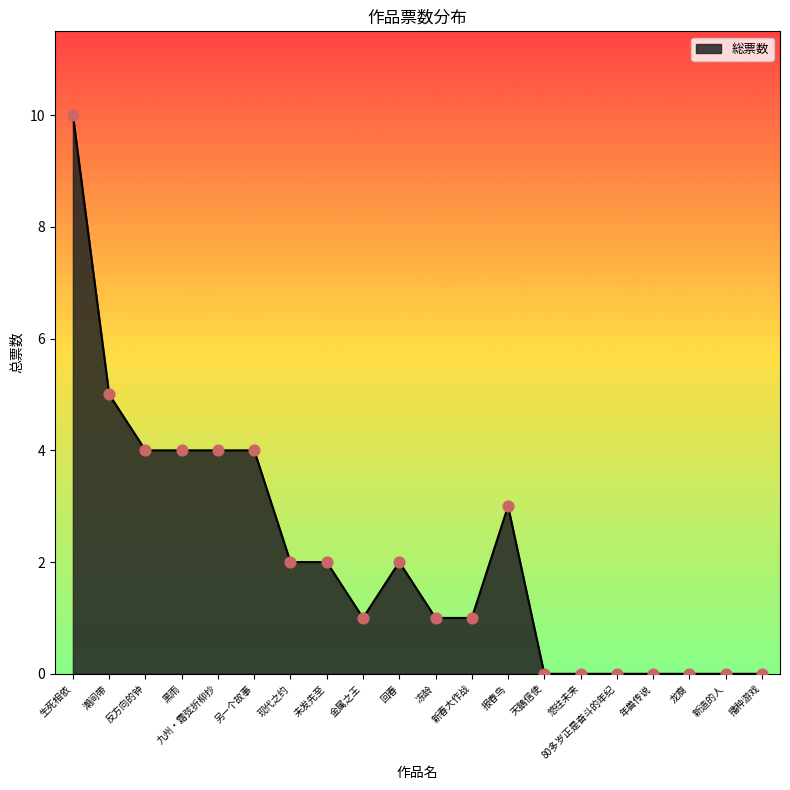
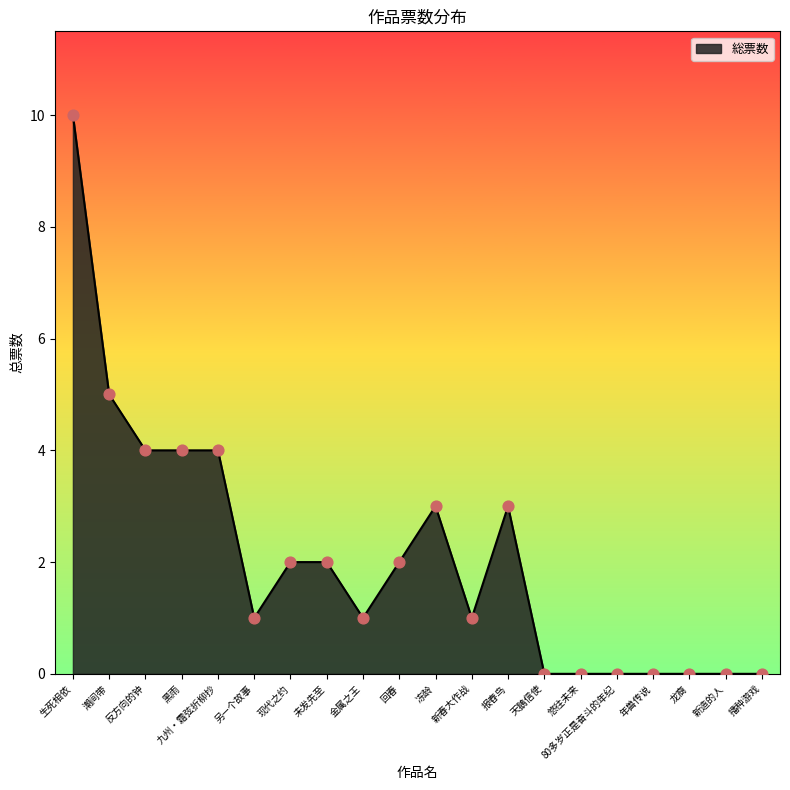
另—个故事: 4 -> 1
冻龄: 1 -> 3
